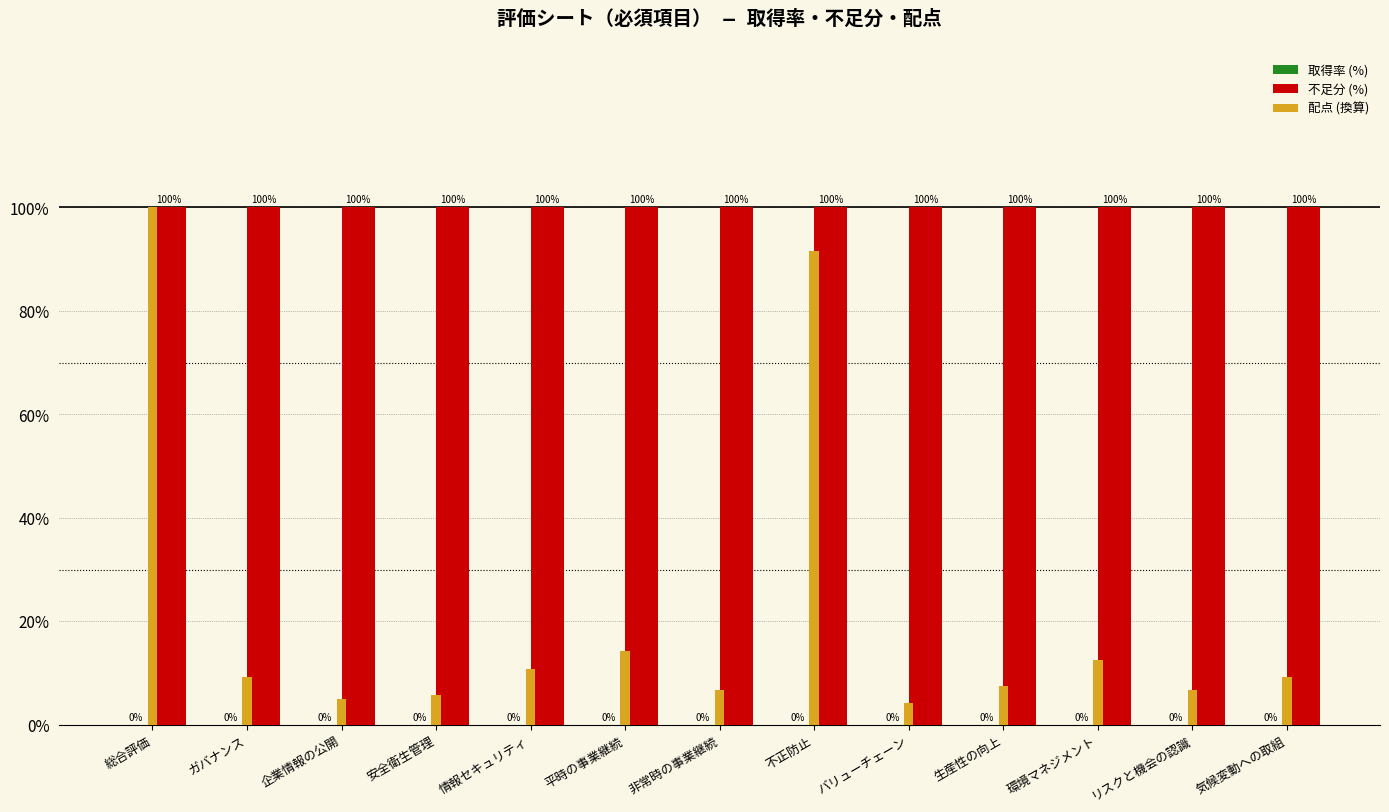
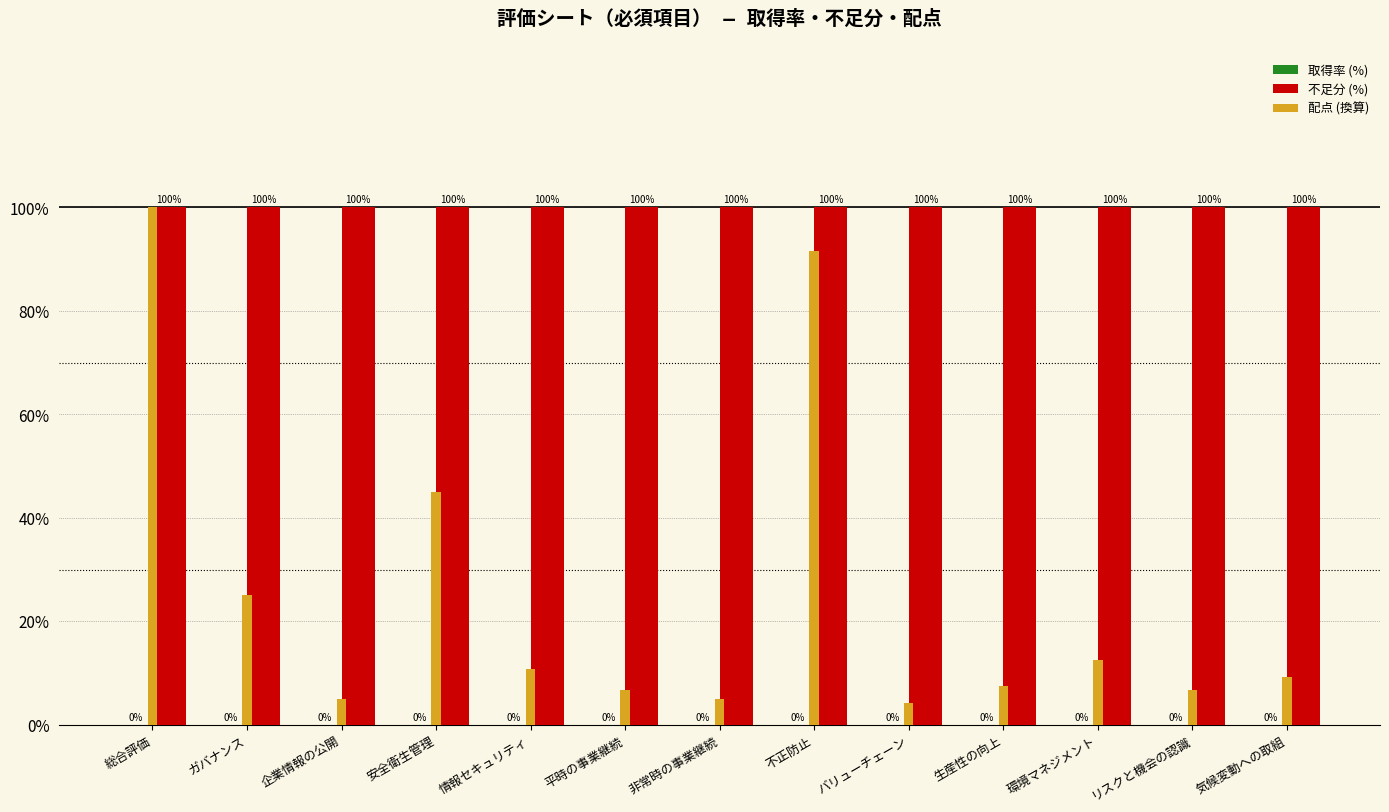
配点 (換算), ガバナンス: 9% -> 25%
配点 (換算), 安全衛生管理: 6% -> 45%
配点 (換算), 平時の事業継続: 14% -> 7%
配点 (換算), 非常時の事業継続: 7% -> 5%
